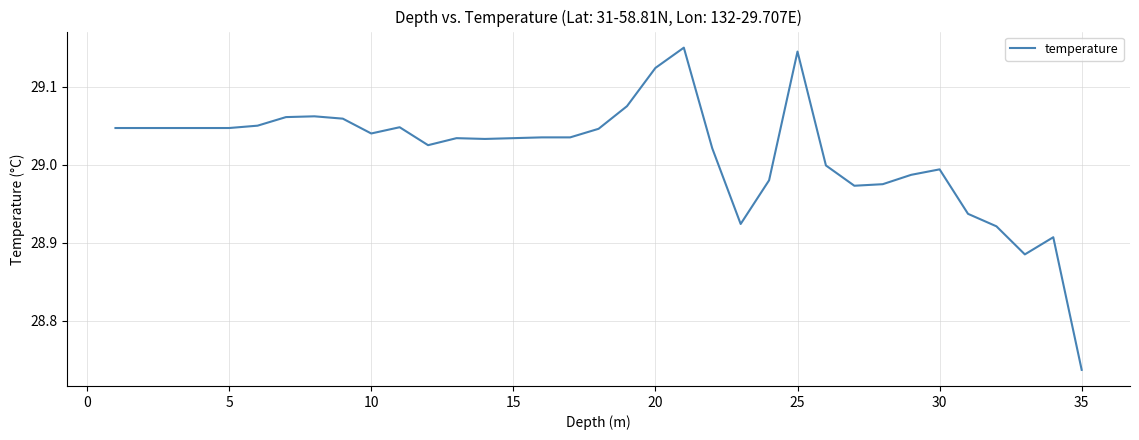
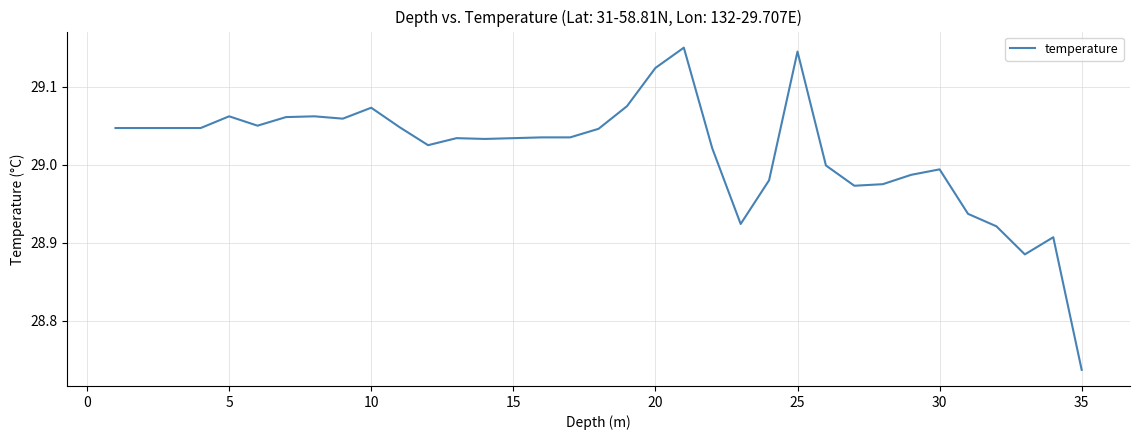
5: 29.05 -> 29.06
10: 29.04 -> 29.07
